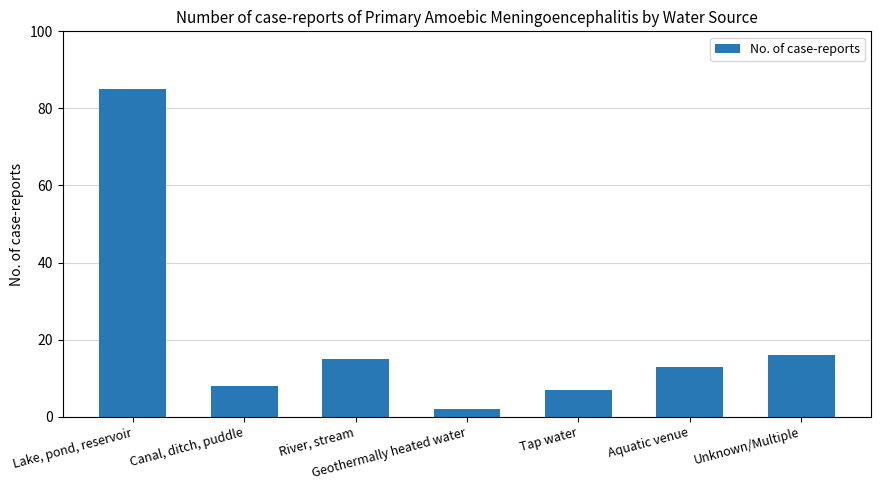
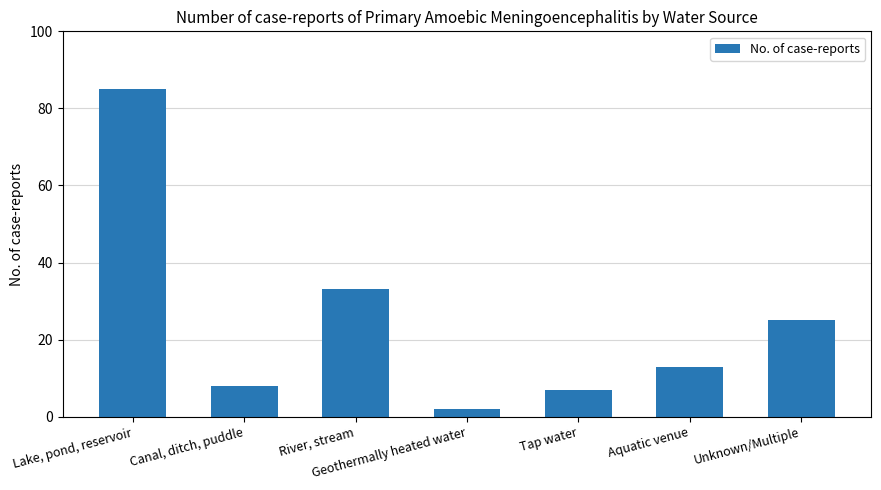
River, stream: 15 -> 33
Unknown/Multiple: 16 -> 25
